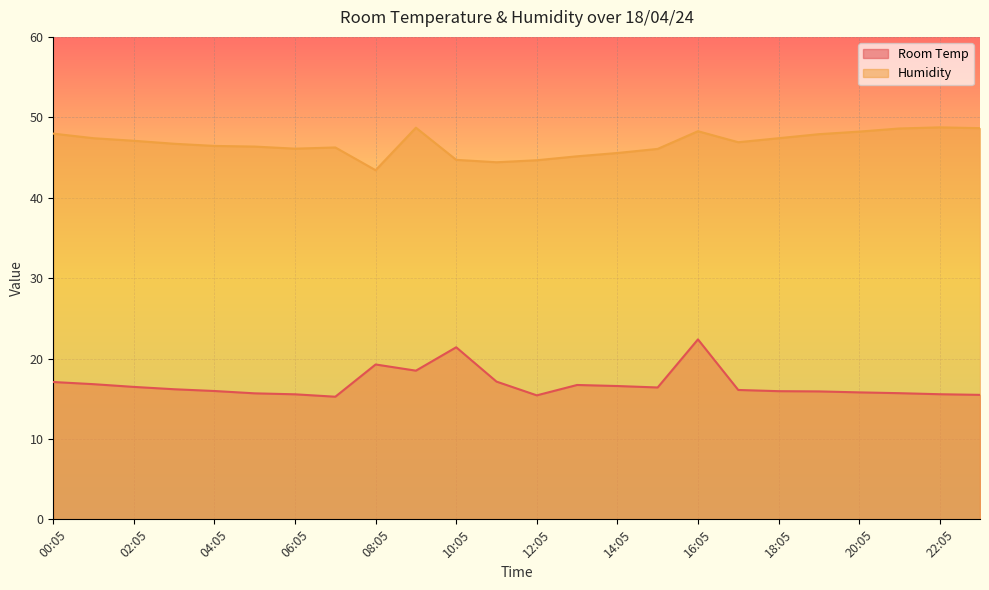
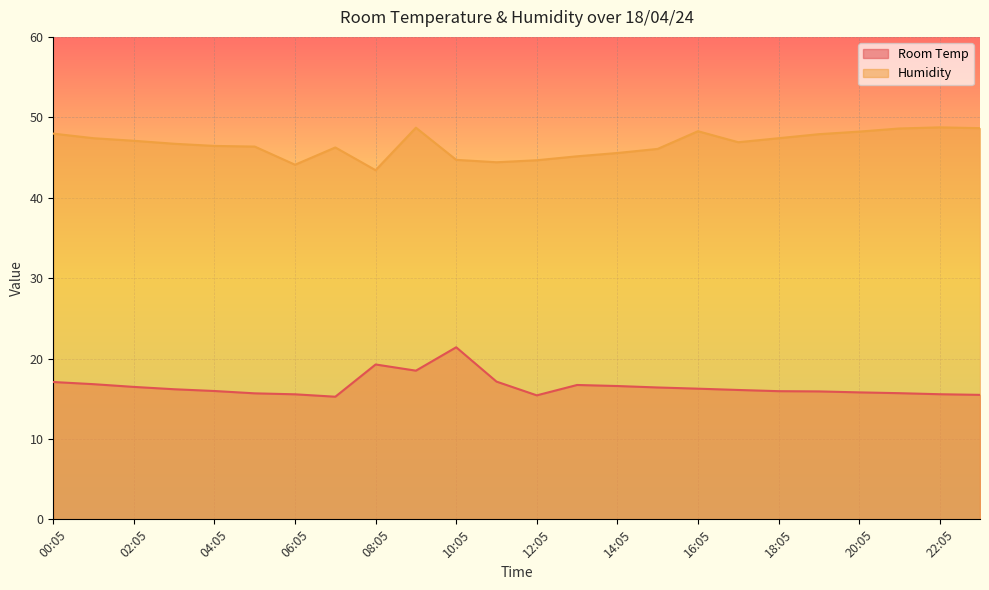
Humidity, 06:05: 46 -> 44
Room Temp, 16:05: 22 -> 16
